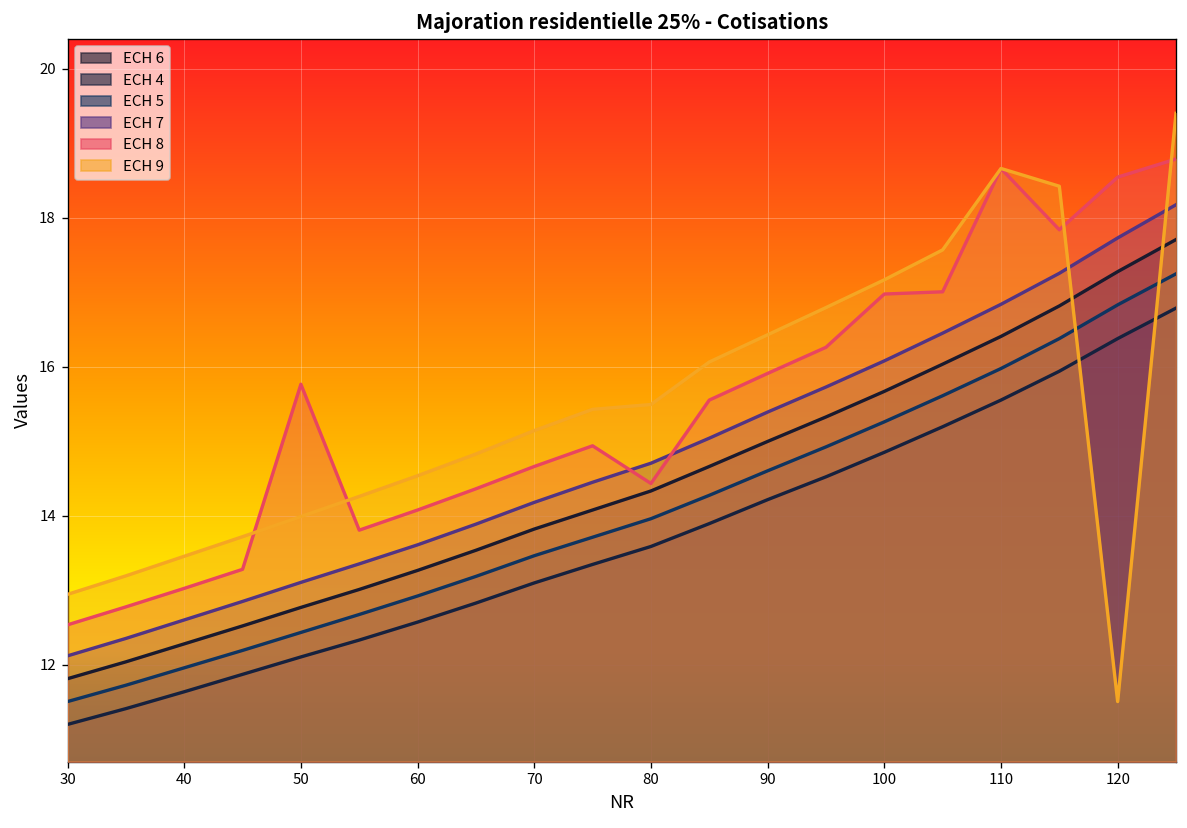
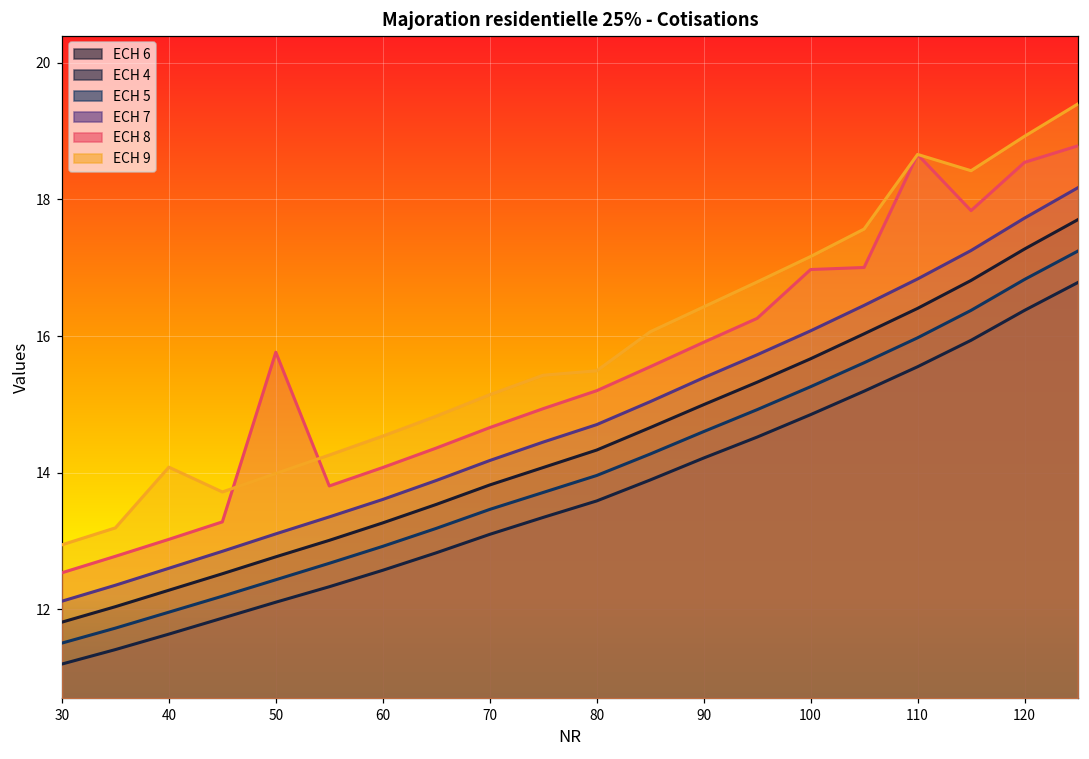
ECH 9, 40: 13.5 -> 14.1
ECH 8, 80: 14.4 -> 15.2
ECH 9, 120: 11.5 -> 18.9
